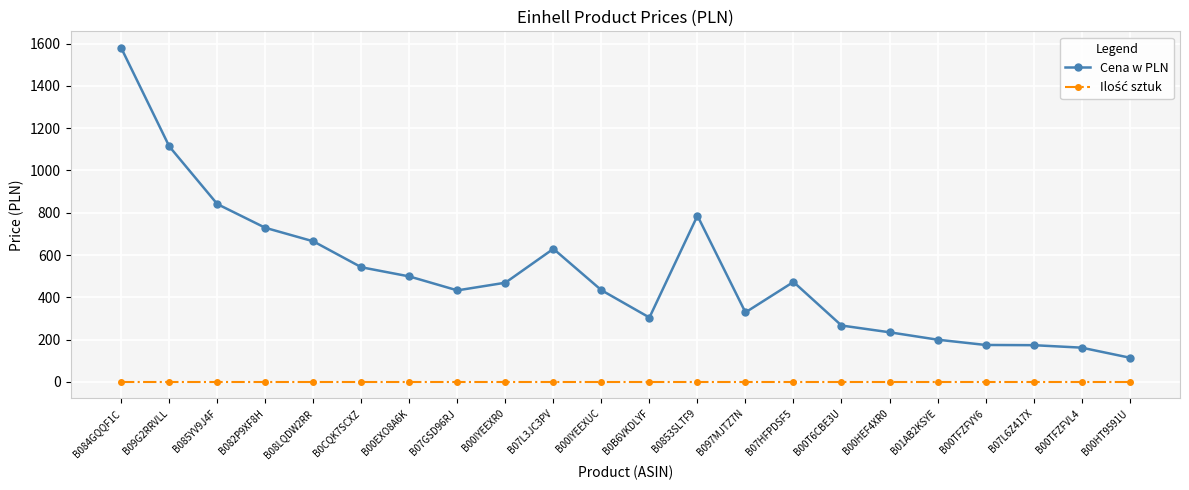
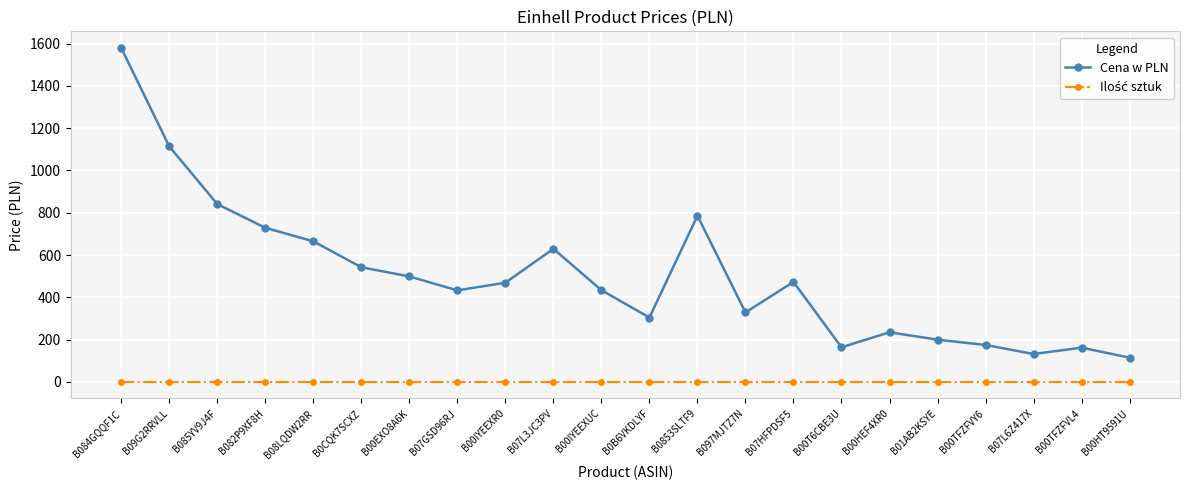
Cena w PLN, B00T6CBE3U: 270 -> 160
Cena w PLN, B07L6Z417X: 170 -> 130
